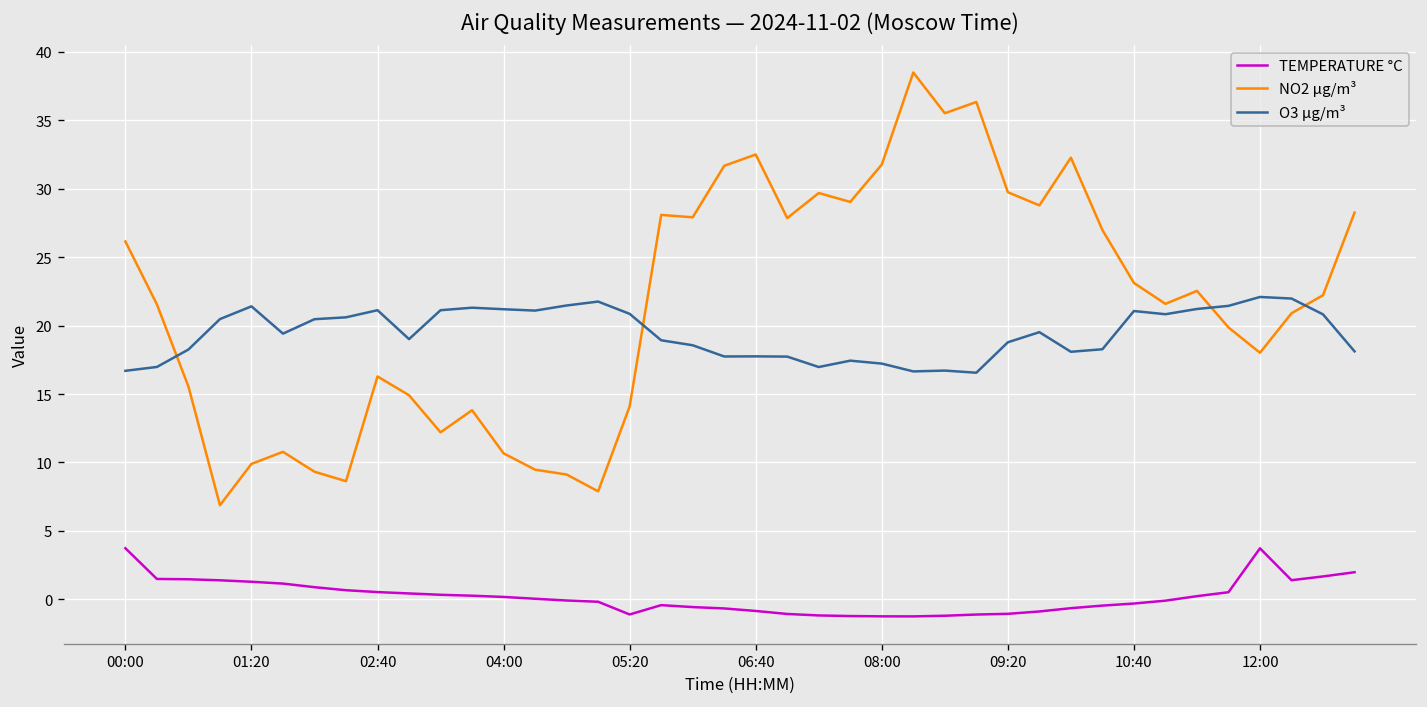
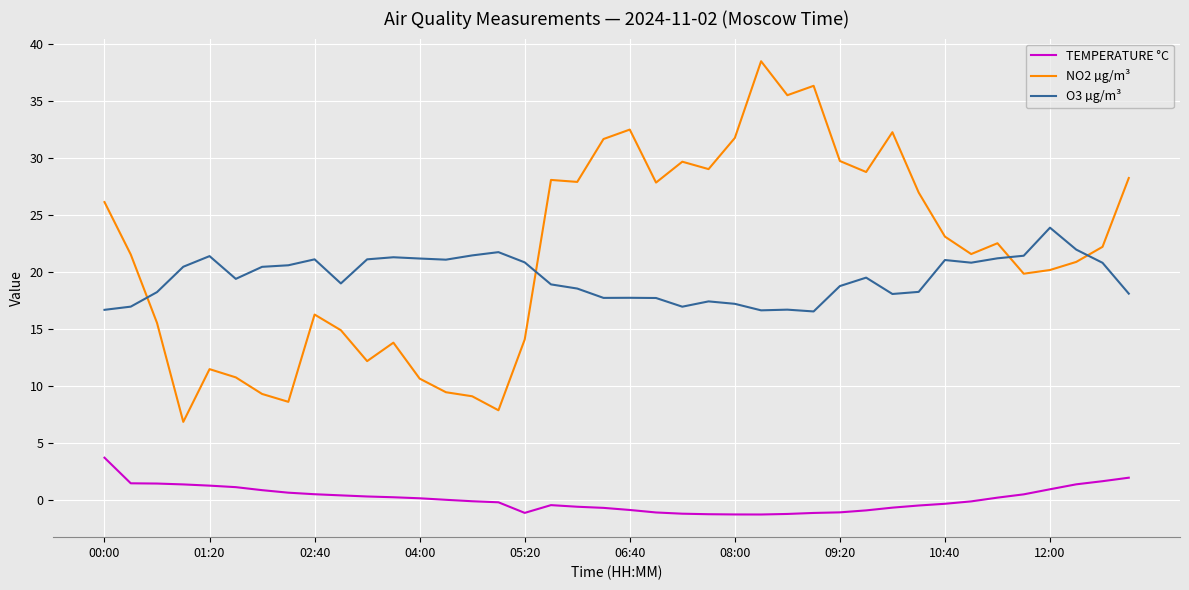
NO2 µg/m³, 01:20: 9.9 -> 11.5
TEMPERATURE °C, 12:00: 3.7 -> 1.0
NO2 µg/m³, 12:00: 18.0 -> 20.2
O3 µg/m³, 12:00: 22.1 -> 23.9
